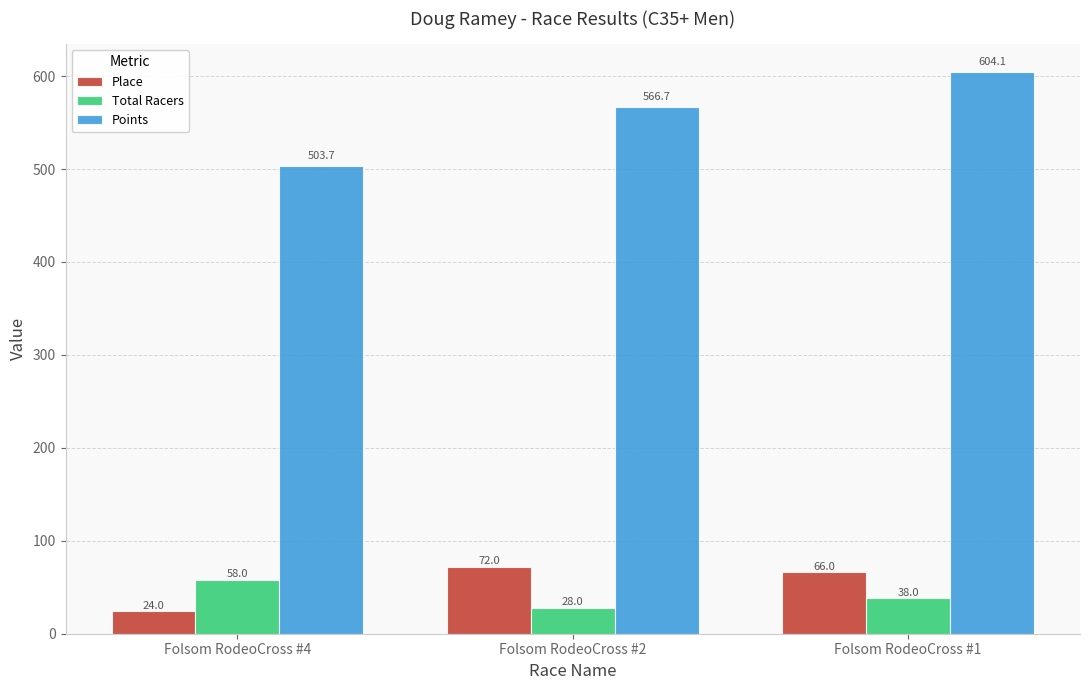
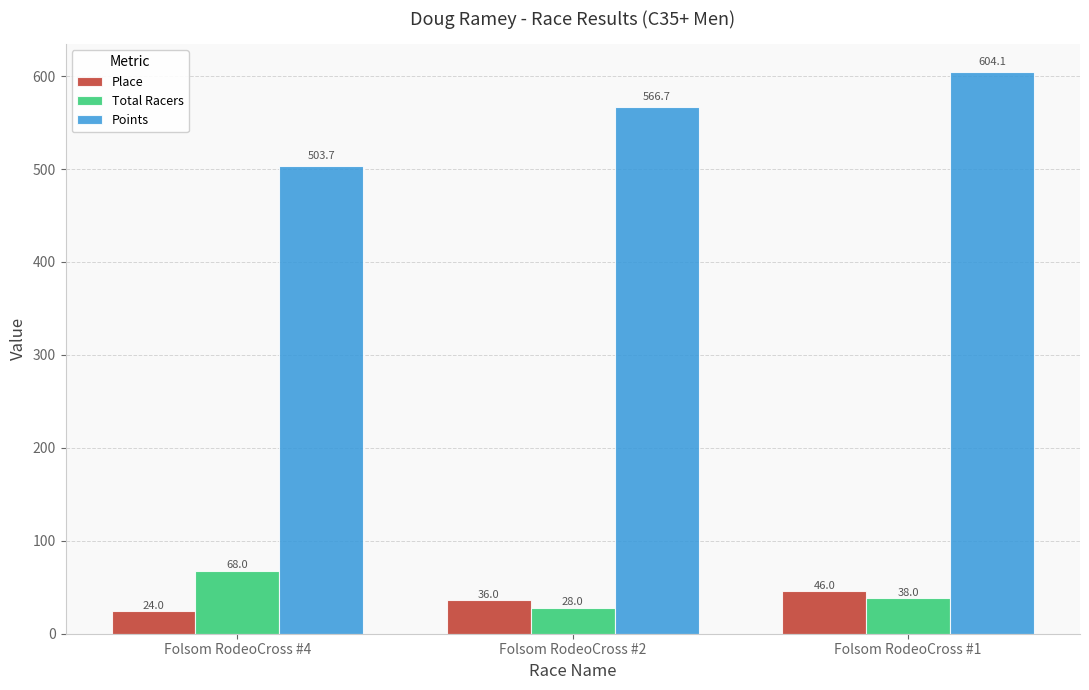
Total Racers, Folsom RodeoCross #4: 58.0 -> 68.0
Place, Folsom RodeoCross #2: 72.0 -> 36.0
Place, Folsom RodeoCross #1: 66.0 -> 46.0
